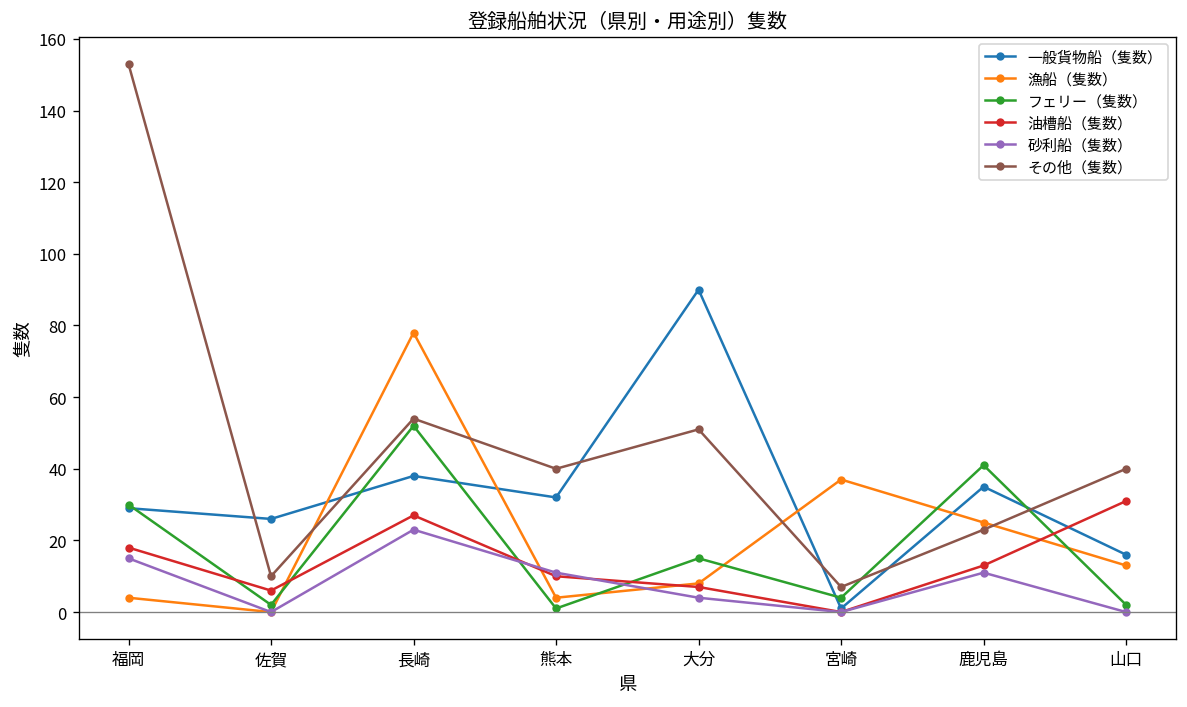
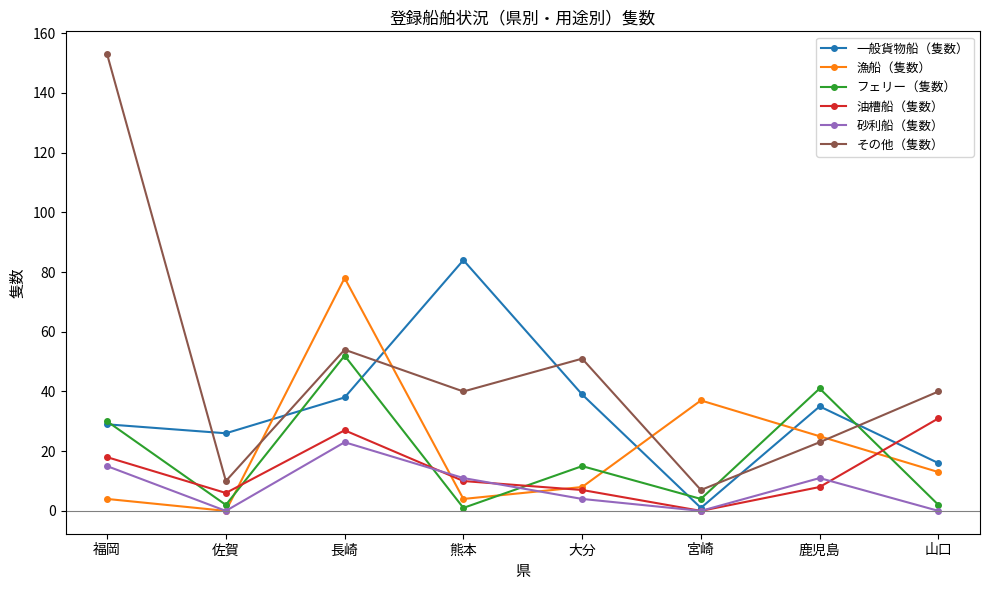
一般貨物船（隻数）, 熊本: 32 -> 84
一般貨物船（隻数）, 大分: 90 -> 39
油槽船（隻数）, 鹿児島: 13 -> 8
